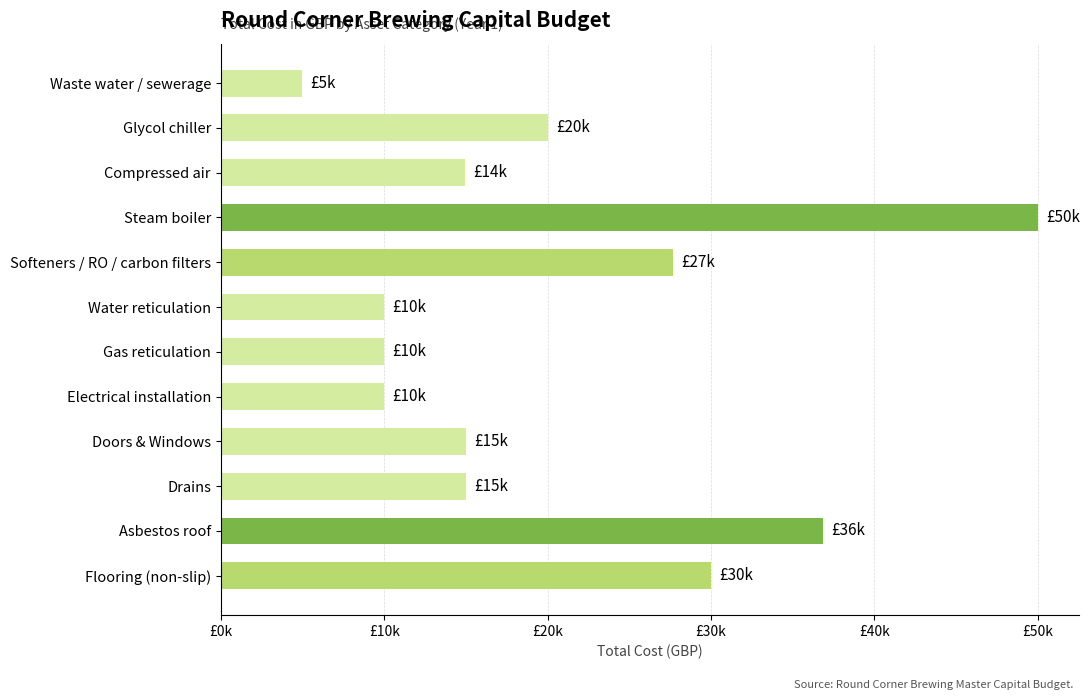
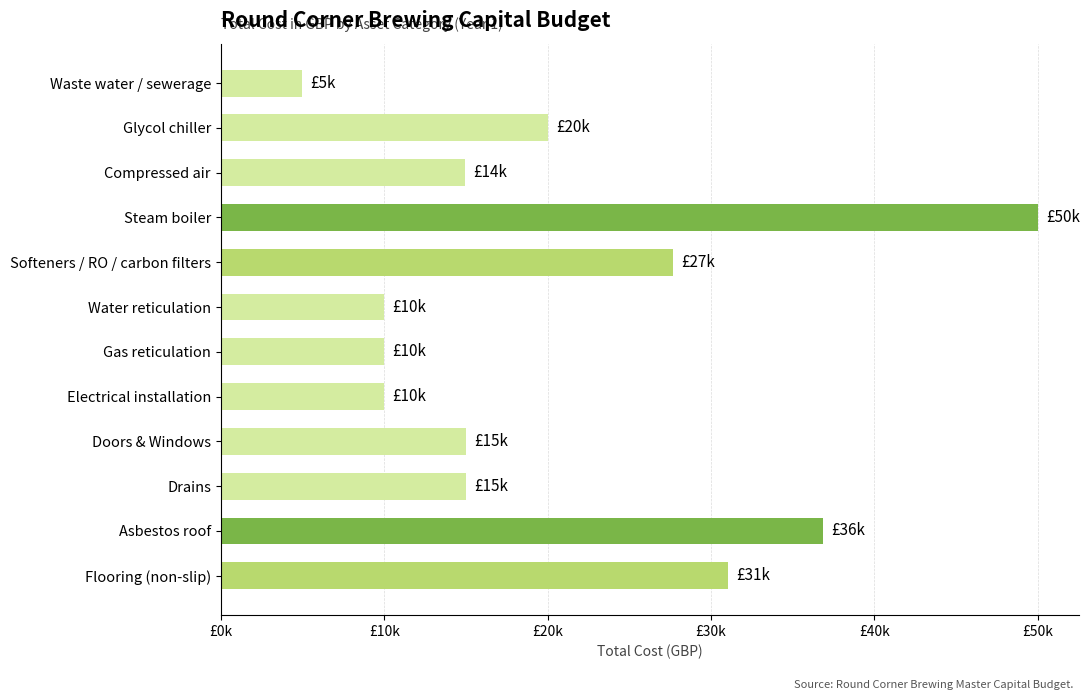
Flooring (non-slip): £30k -> £31k
